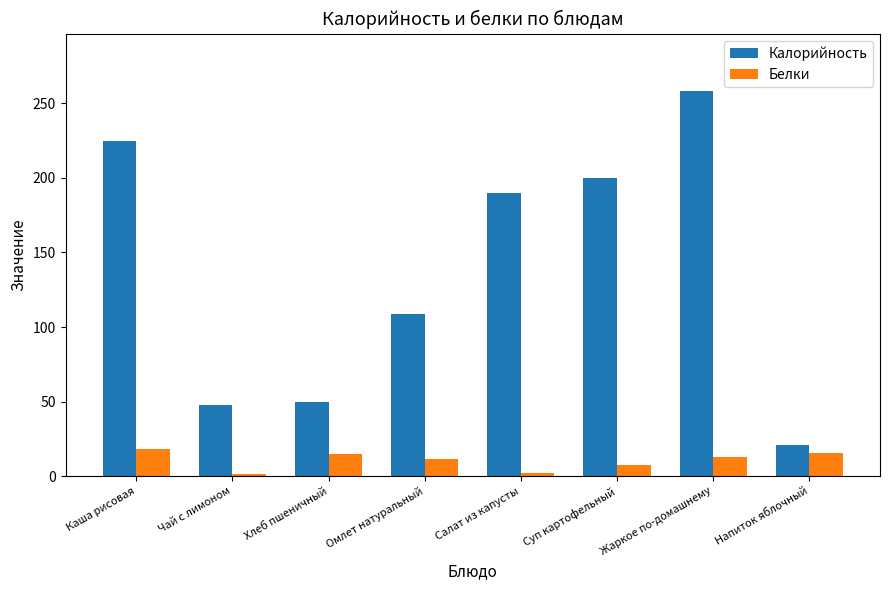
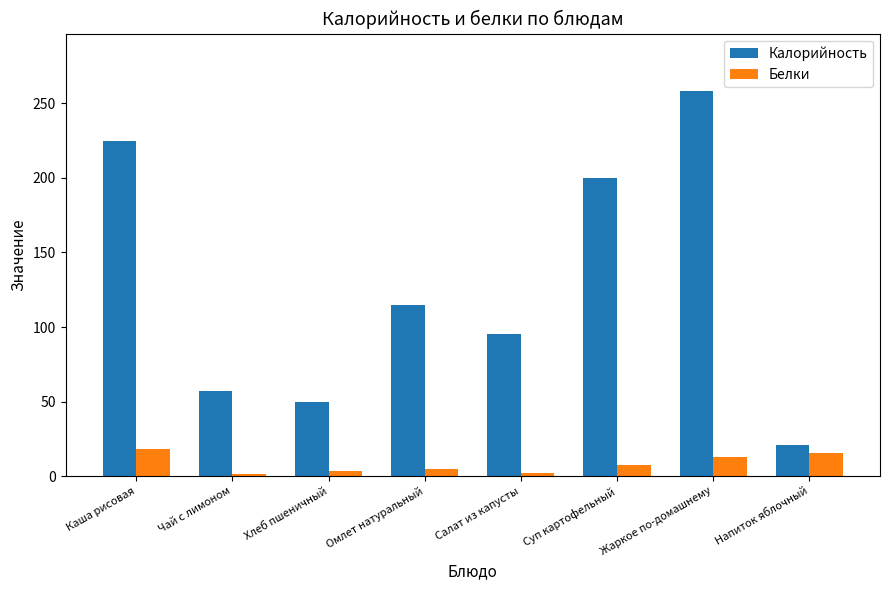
Калорийность, Чай с лимоном: 48 -> 57
Белки, Хлеб пшеничный: 15 -> 3
Калорийность, Омлет натуральный: 109 -> 115
Белки, Омлет натуральный: 11 -> 5
Калорийность, Салат из капусты: 190 -> 95
